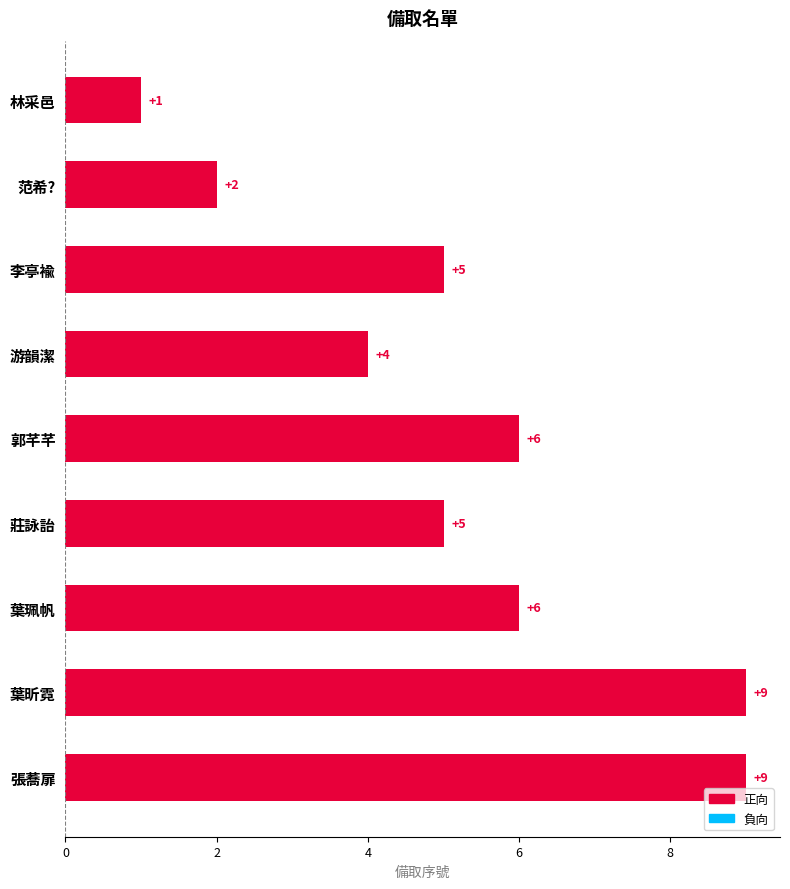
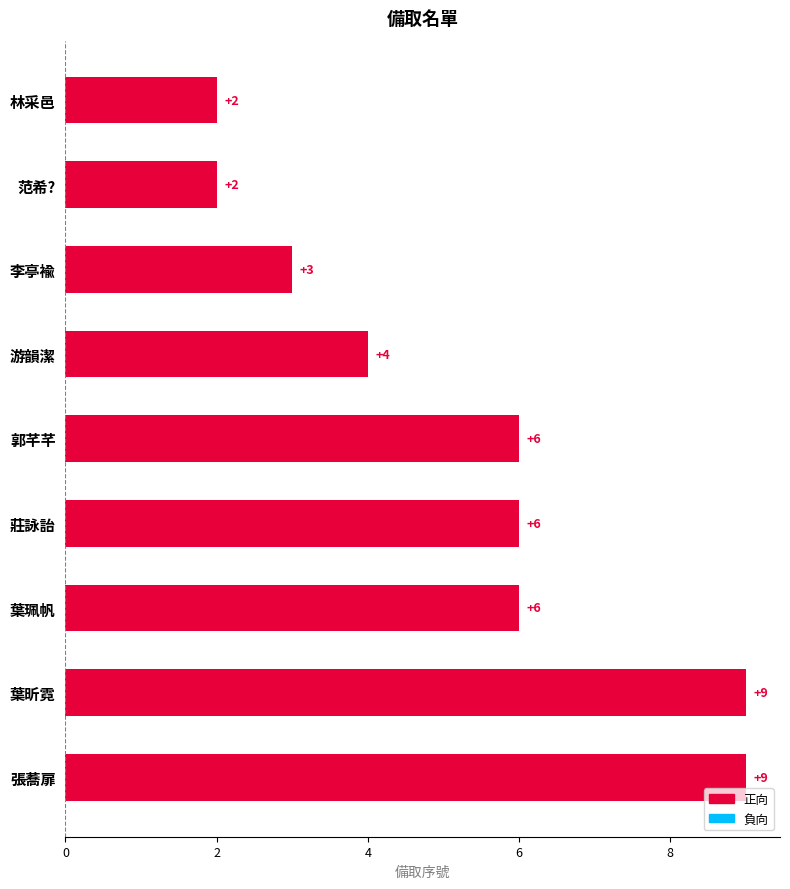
林采邑: +1 -> +2
李亭褕: +5 -> +3
莊詠詒: +5 -> +6
